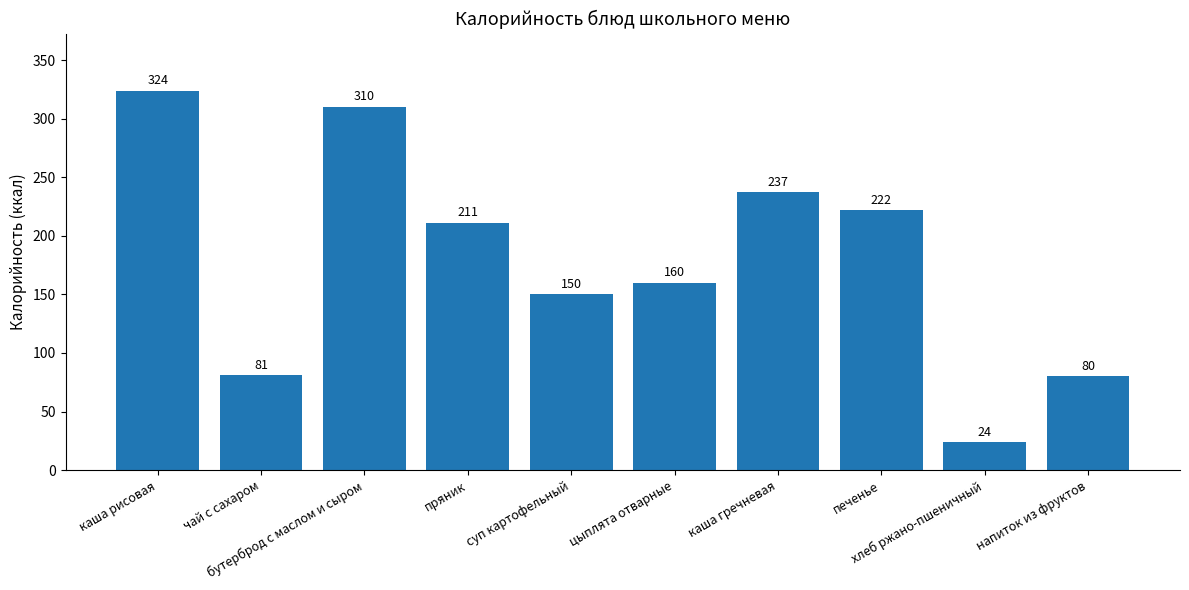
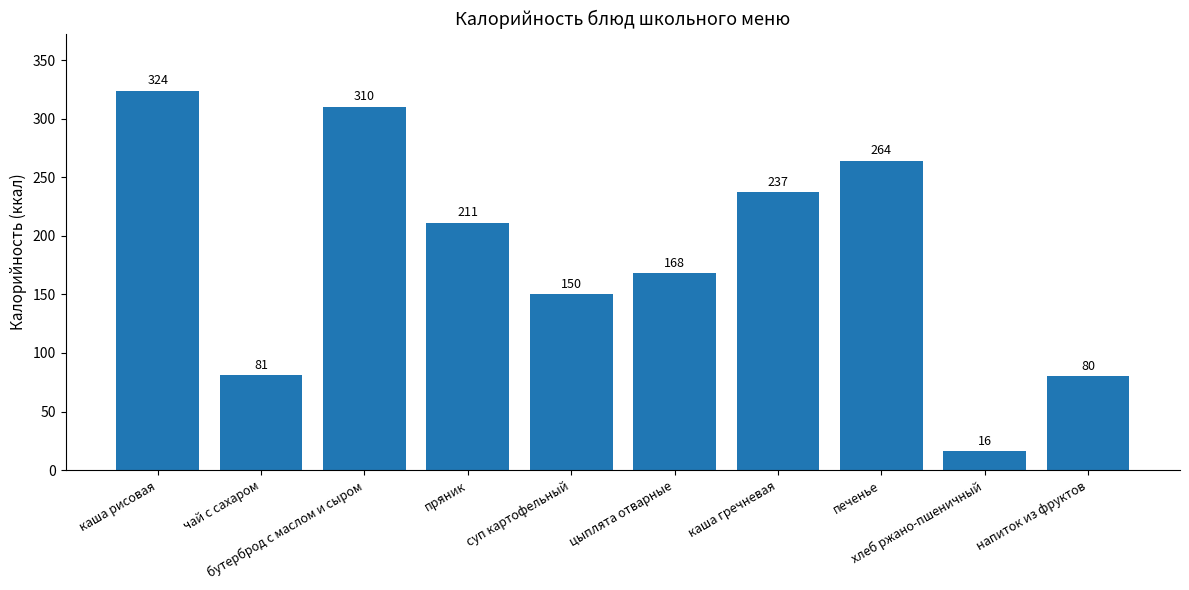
цыплята отварные: 160 -> 168
печенье: 222 -> 264
хлеб ржано-пшеничный: 24 -> 16
